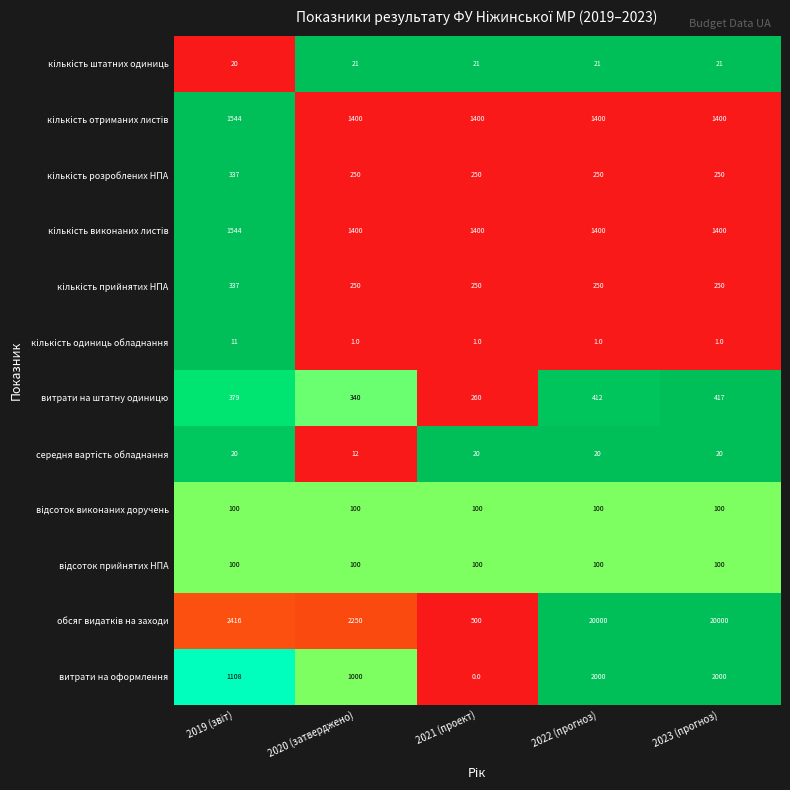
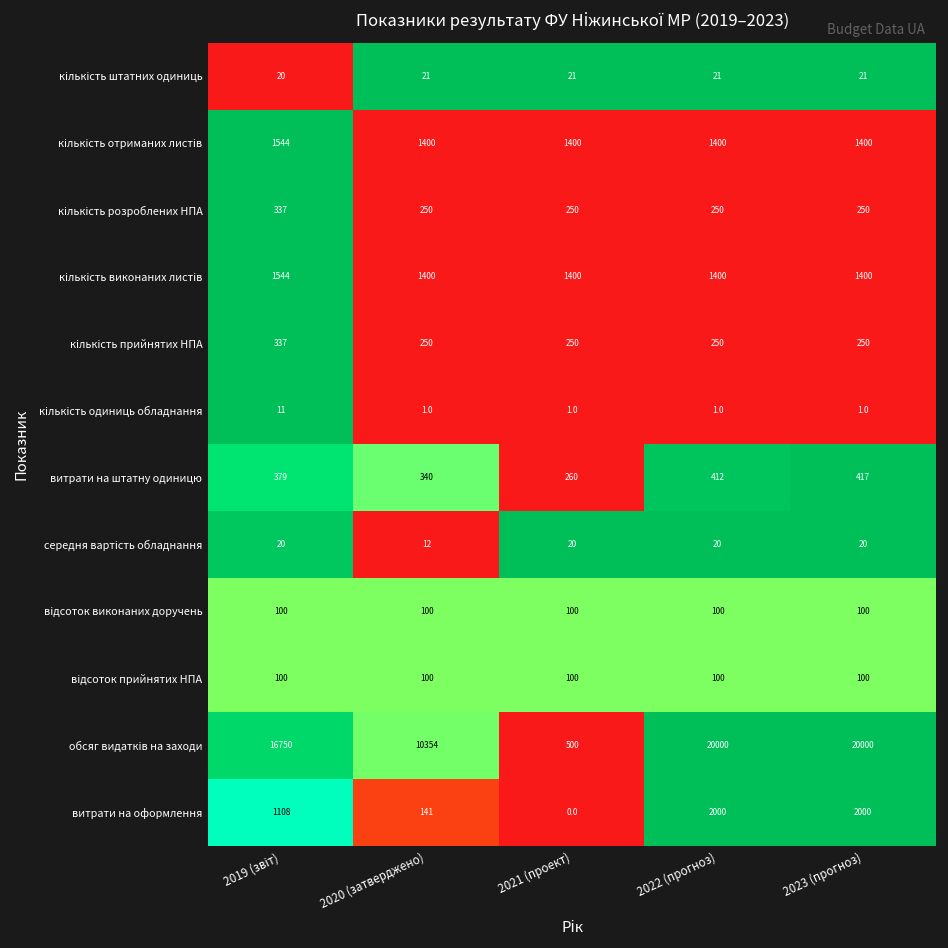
обсяг видатків на заходи, 2019 (звіт): 2416 -> 16750
обсяг видатків на заходи, 2020 (затверджено): 2250 -> 10354
витрати на оформлення, 2020 (затверджено): 1000 -> 141
